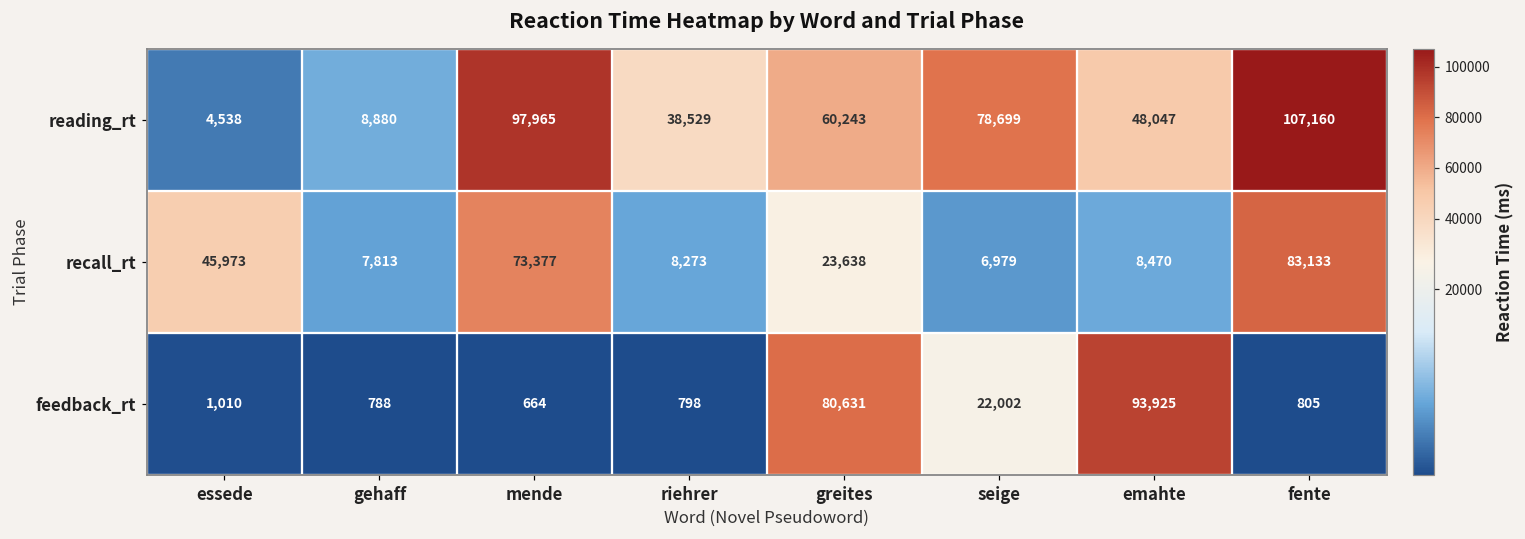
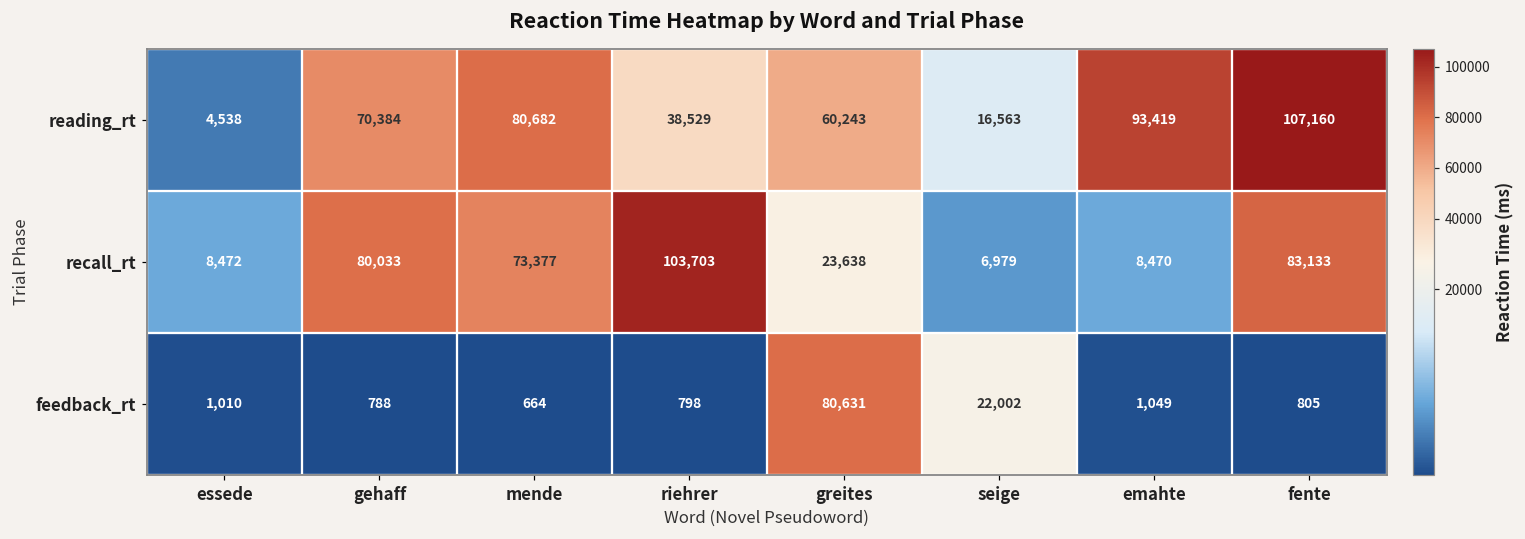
reading_rt, gehaff: 8,880 -> 70,384
reading_rt, mende: 97,965 -> 80,682
reading_rt, seige: 78,699 -> 16,563
reading_rt, emahte: 48,047 -> 93,419
recall_rt, essede: 45,973 -> 8,472
recall_rt, gehaff: 7,813 -> 80,033
recall_rt, riehrer: 8,273 -> 103,703
feedback_rt, emahte: 93,925 -> 1,049
